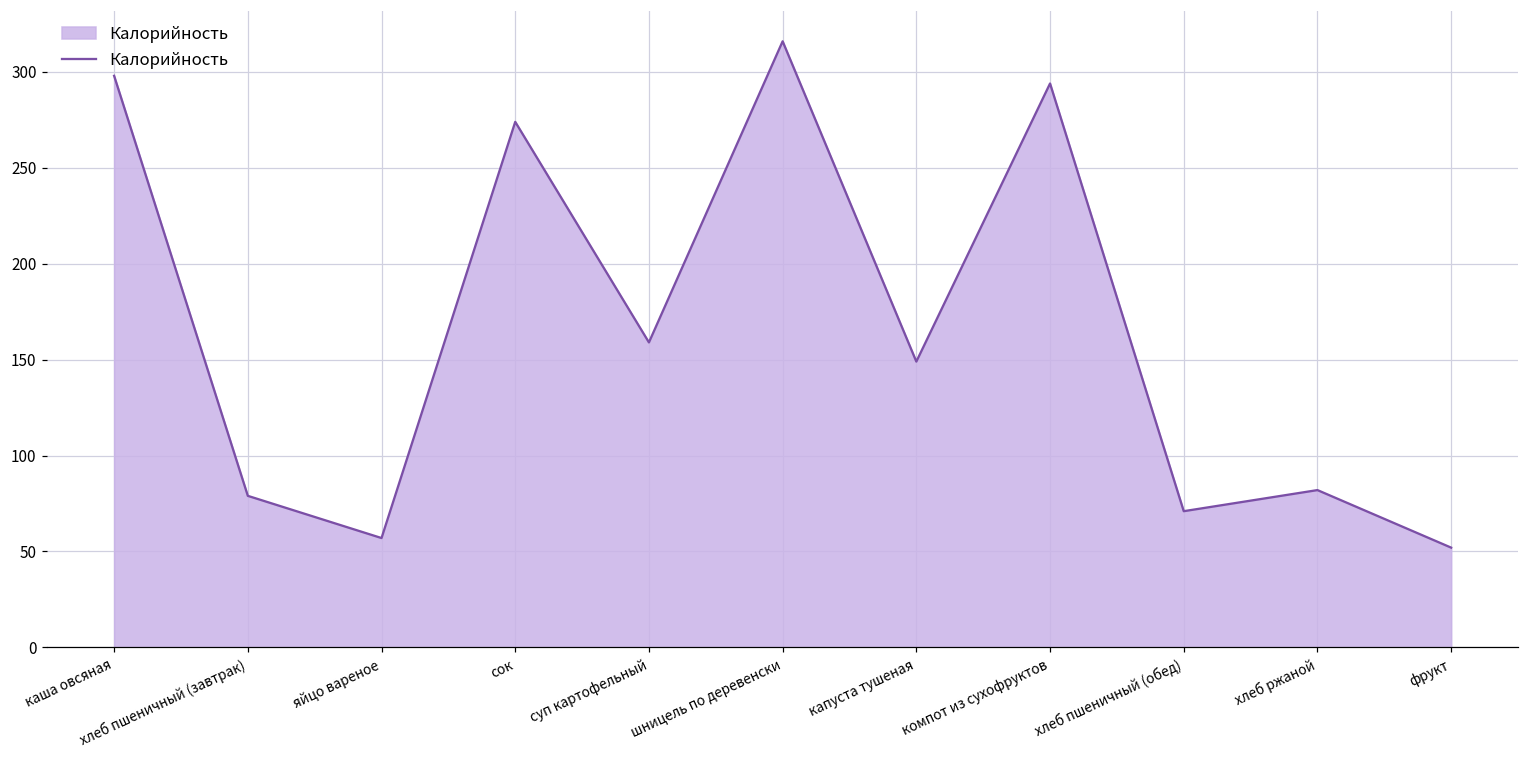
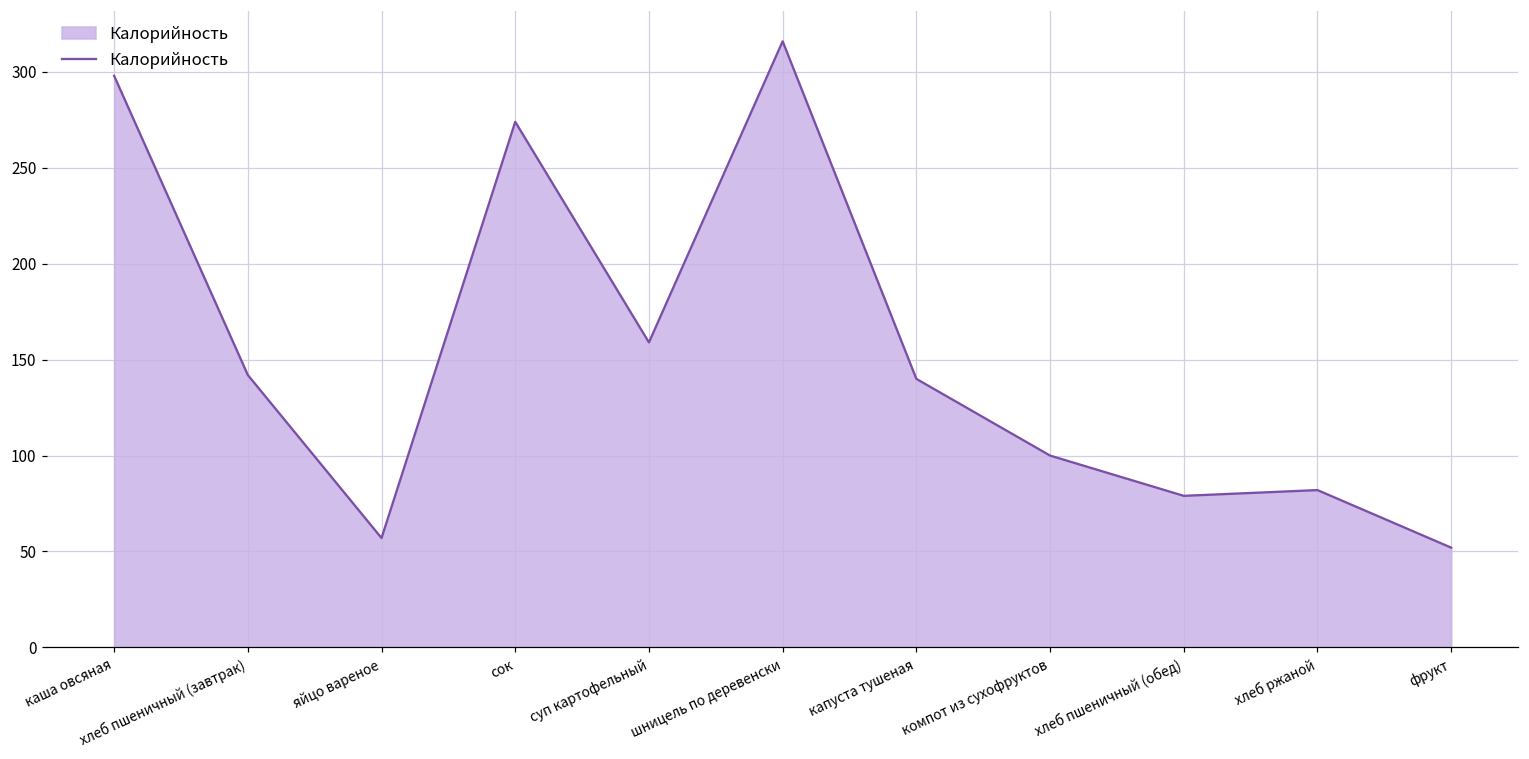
хлеб пшеничный (завтрак): 79 -> 142
капуста тушеная: 149 -> 140
компот из сухофруктов: 294 -> 100
хлеб пшеничный (обед): 71 -> 79
